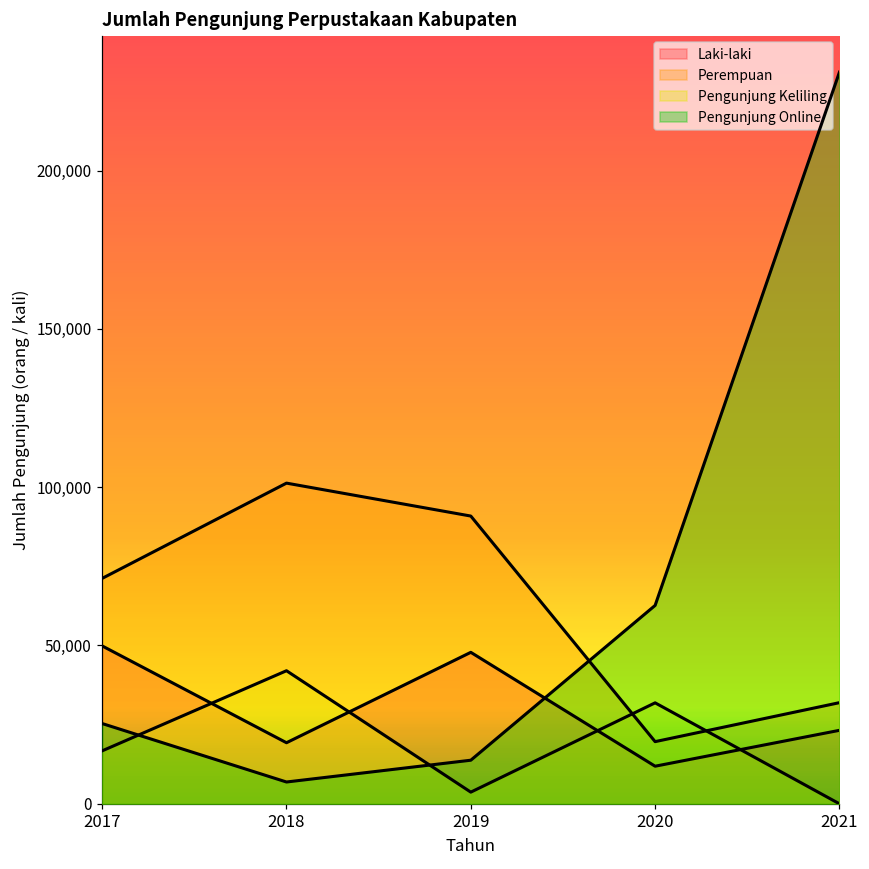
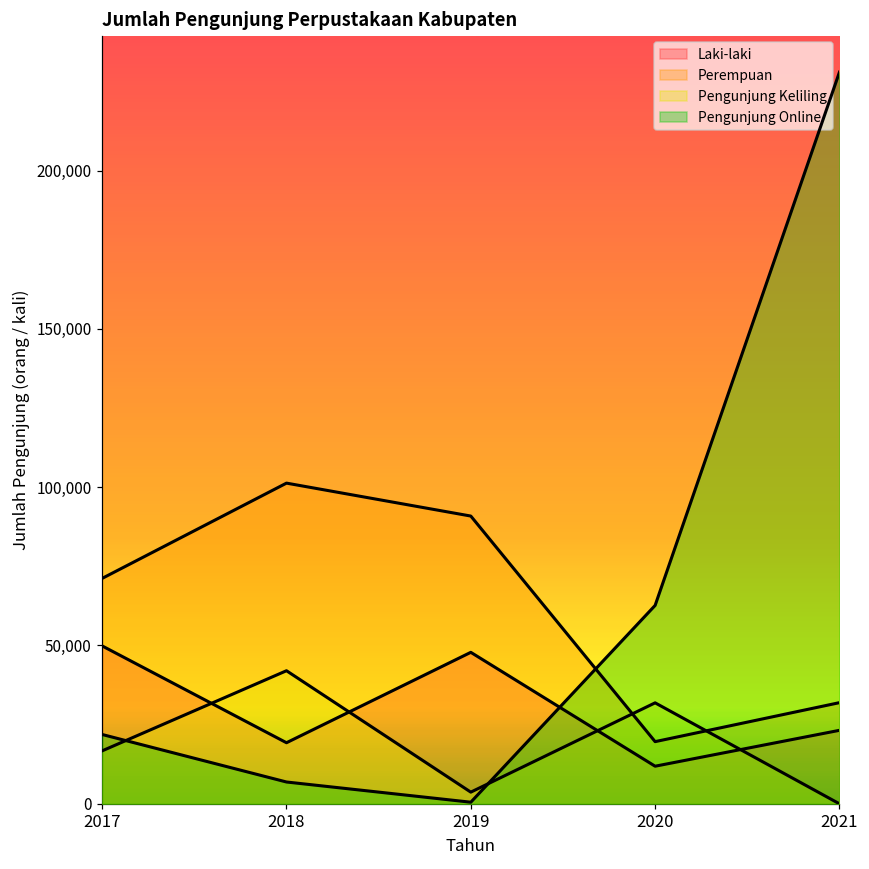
Pengunjung Online, 2017: 25,000 -> 22,000
Pengunjung Online, 2019: 14,000 -> 1,000
